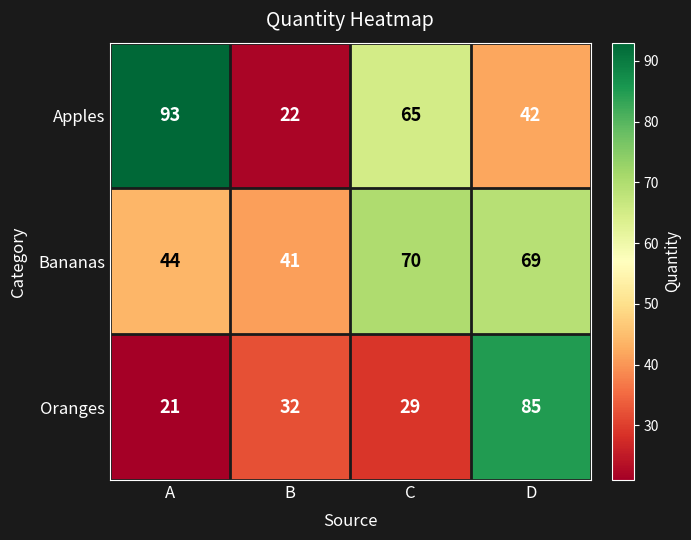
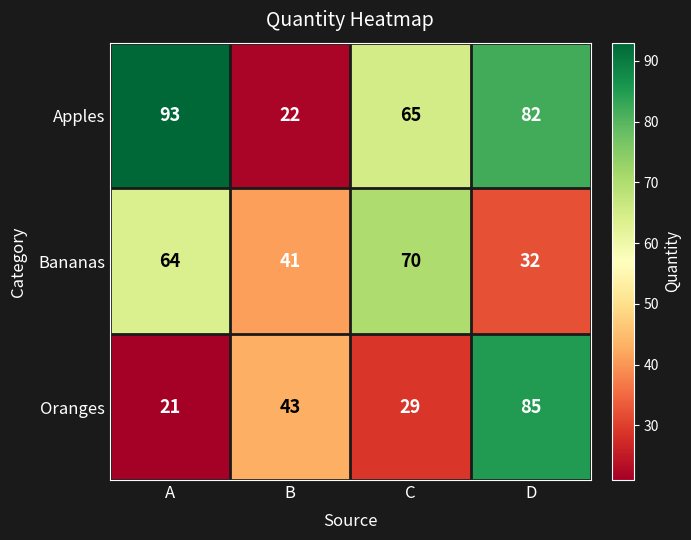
Apples, D: 42 -> 82
Bananas, A: 44 -> 64
Bananas, D: 69 -> 32
Oranges, B: 32 -> 43
